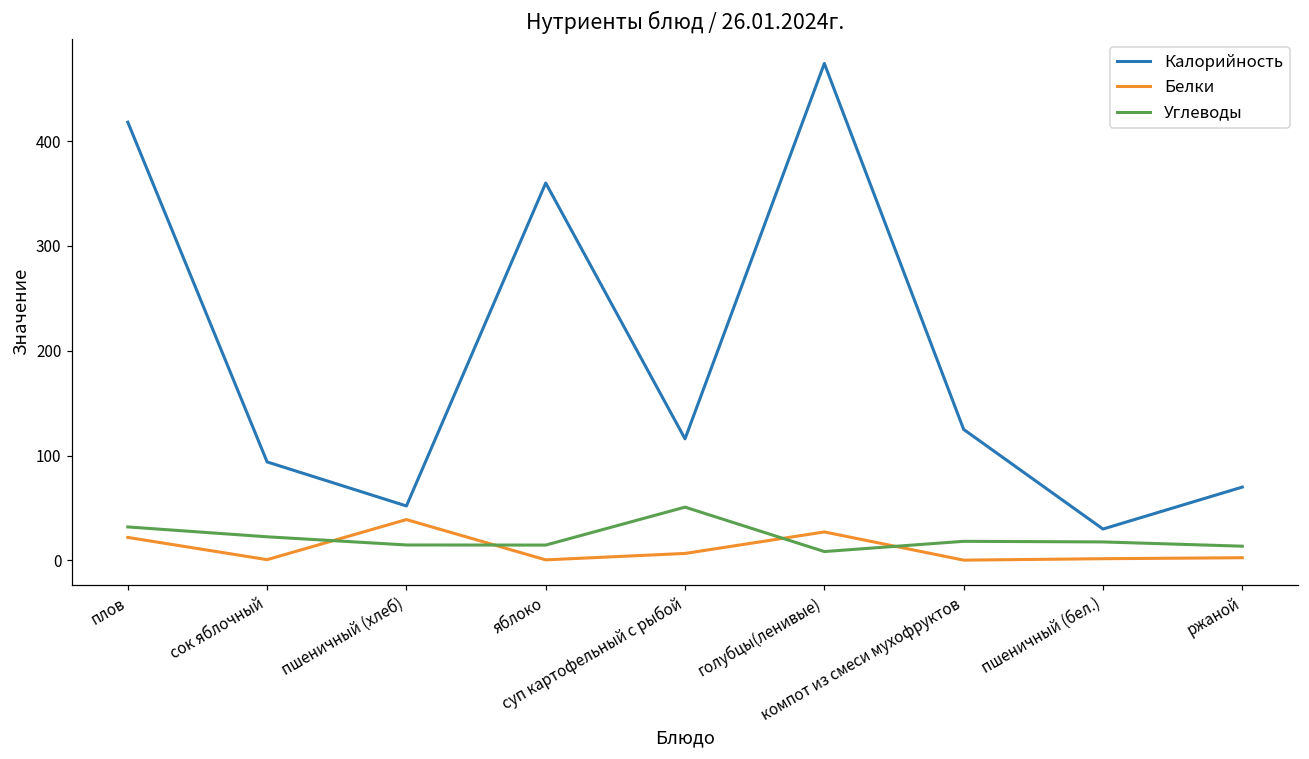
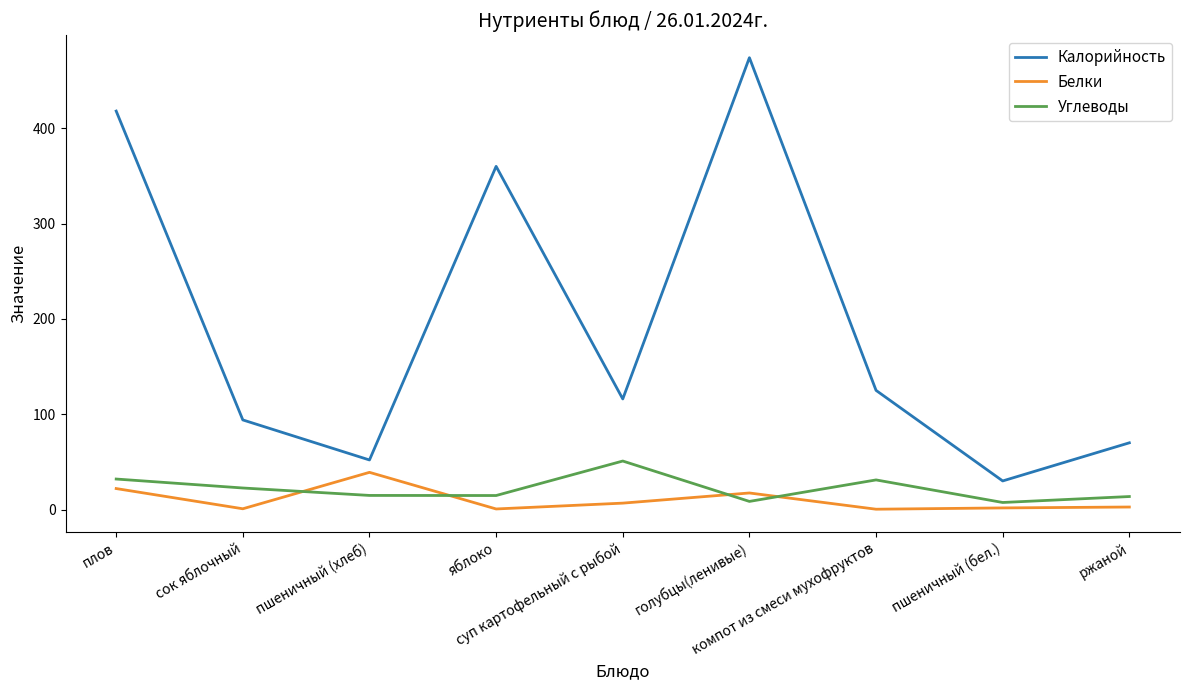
Белки, голубцы(ленивые): 30 -> 20
Углеводы, компот из смеси мухофруктов: 20 -> 30
Углеводы, пшеничный (бел.): 20 -> 10
